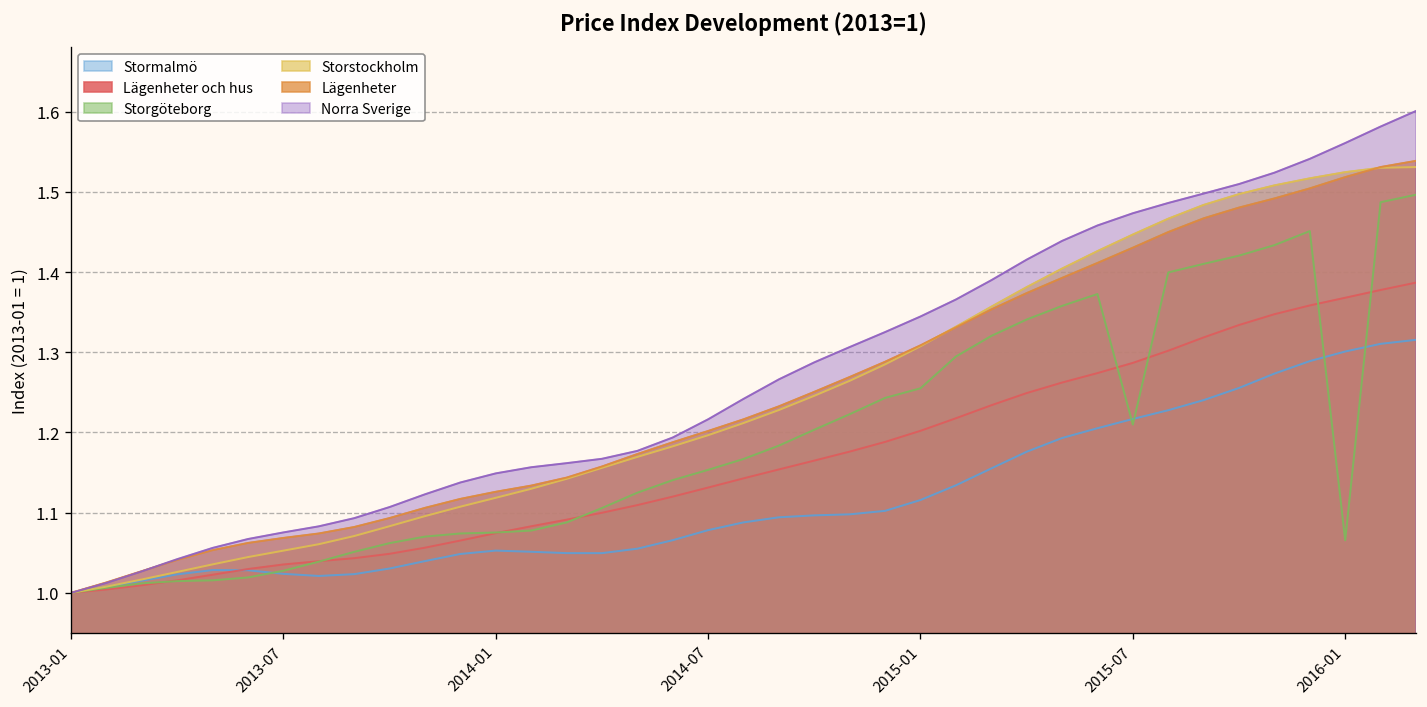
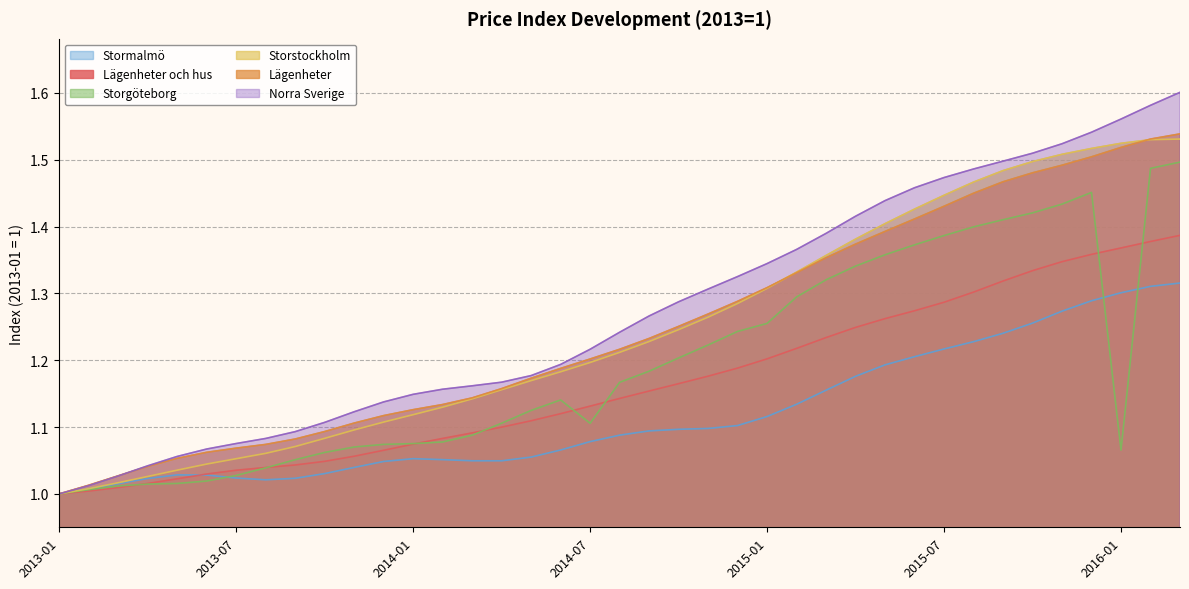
Storgöteborg, 2014-07: 1.15 -> 1.11
Storgöteborg, 2015-07: 1.21 -> 1.39
